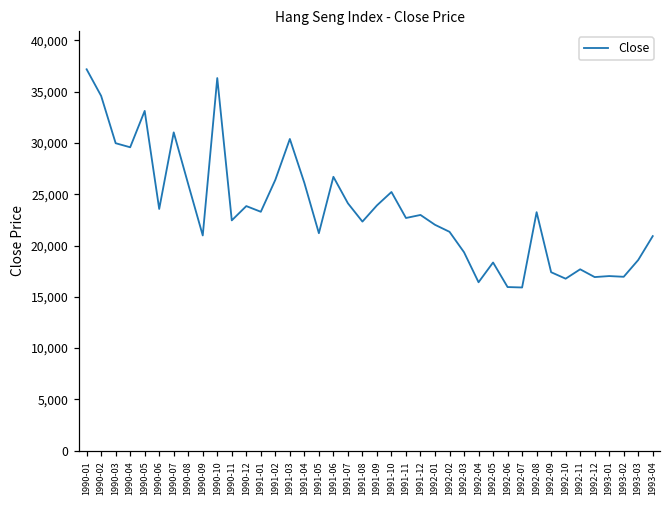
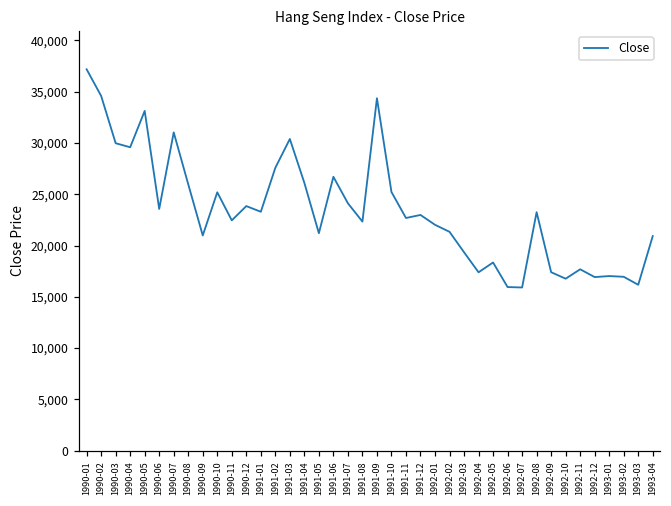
1990-10: 36,000 -> 25,000
1991-02: 26,000 -> 28,000
1991-09: 24,000 -> 34,000
1992-04: 16,000 -> 17,000
1993-03: 19,000 -> 16,000
